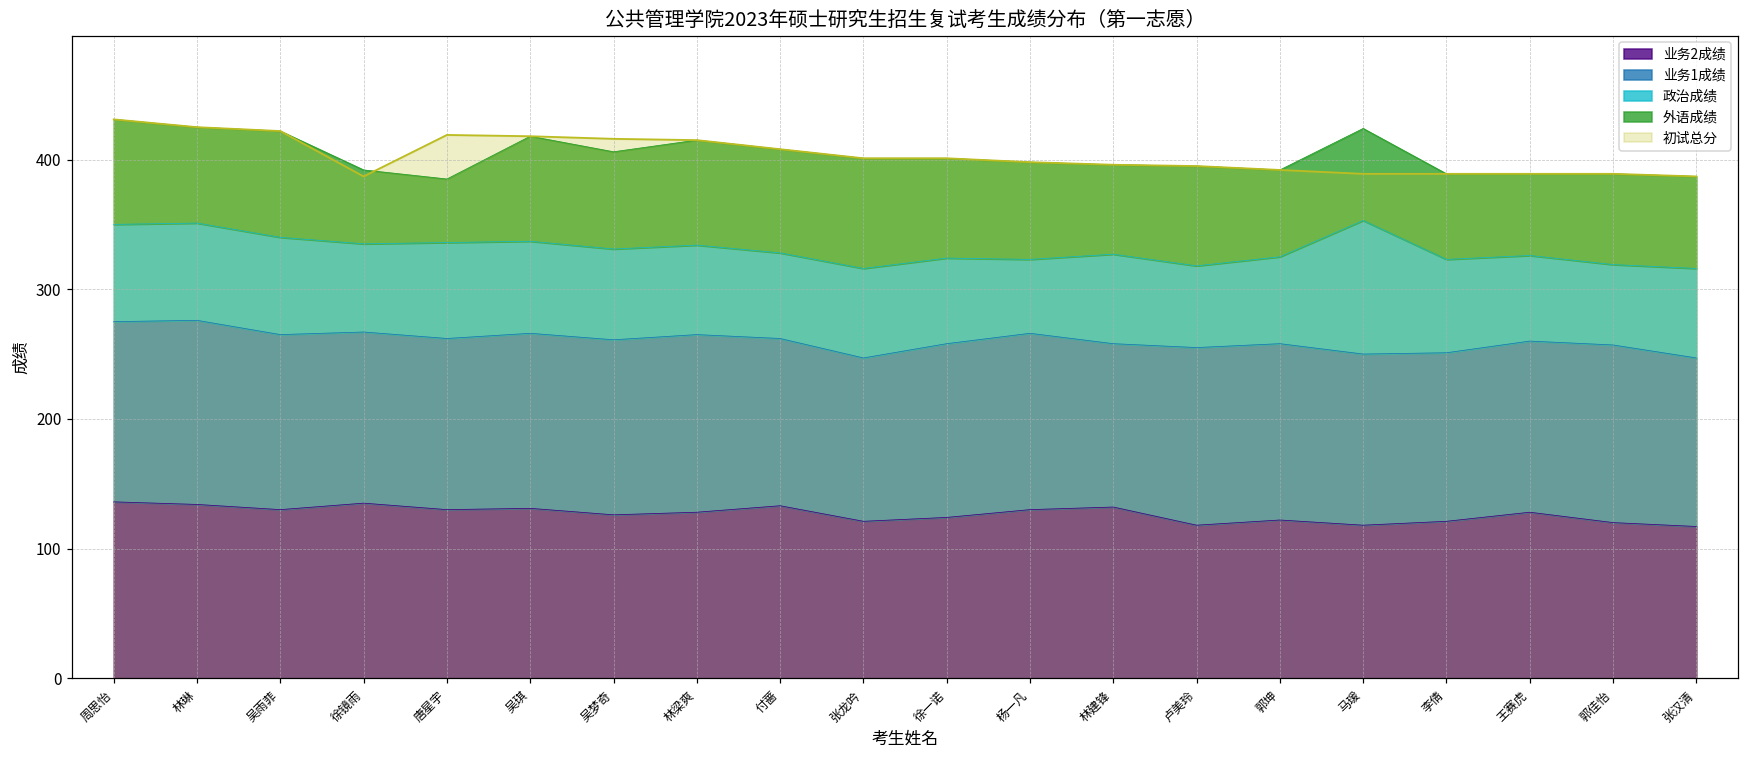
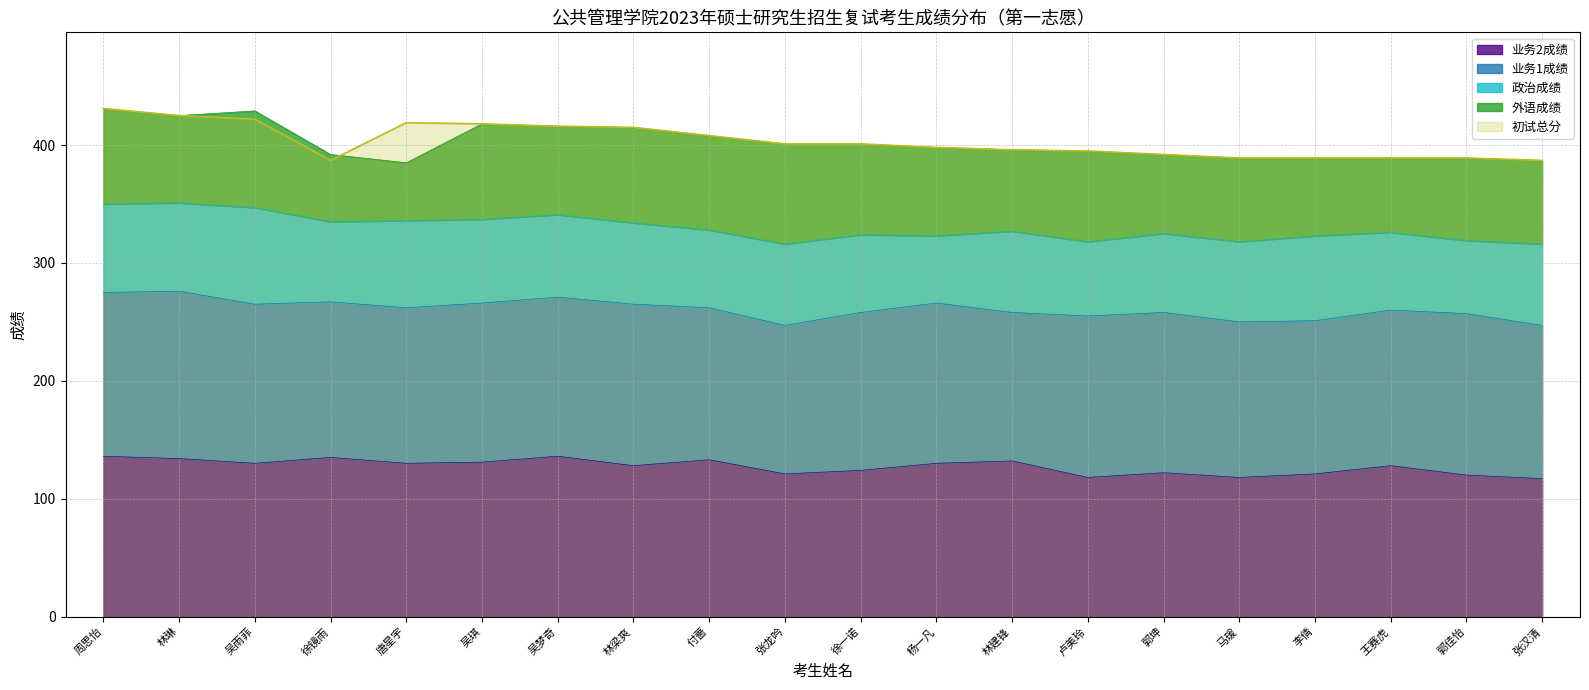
政治成绩, 吴雨菲: 75 -> 82
业务2成绩, 吴梦奇: 126 -> 136
政治成绩, 马瑗: 103 -> 68
